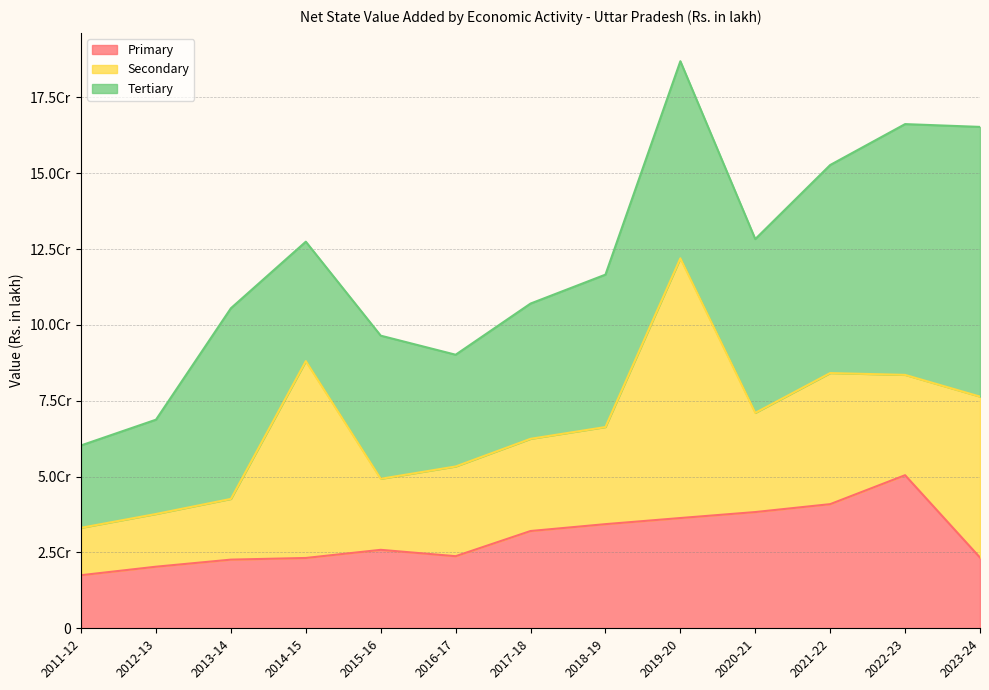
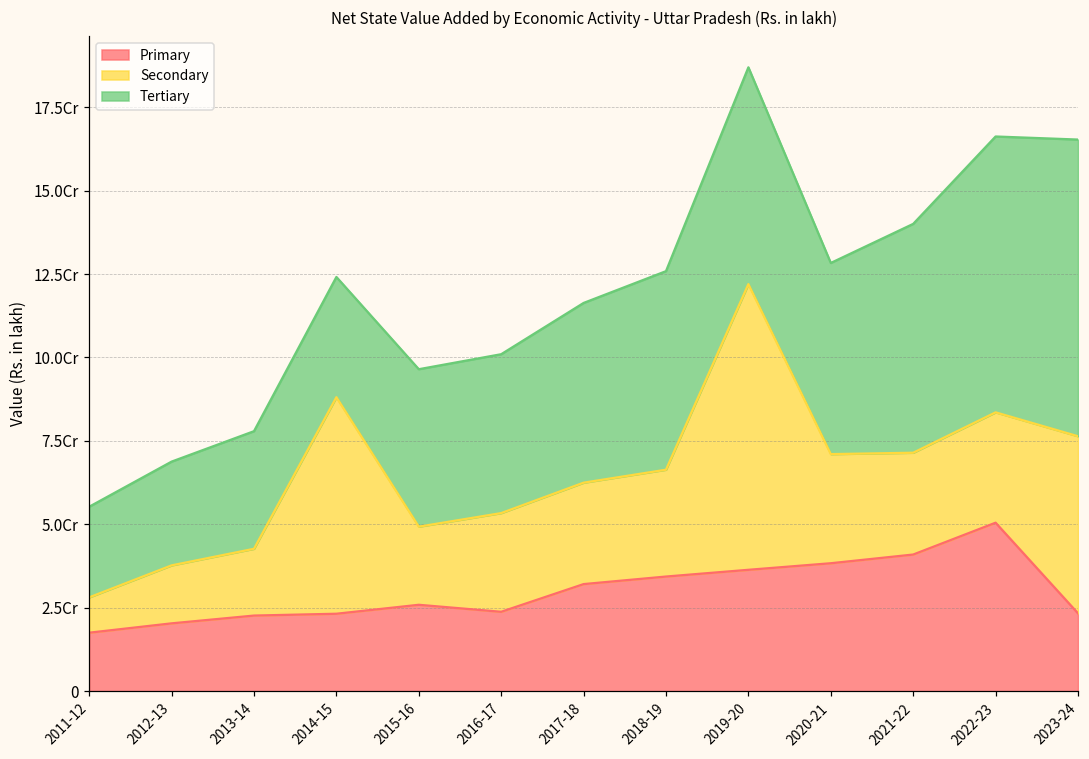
Secondary, 2011-12: 1.6Cr -> 1.1Cr
Tertiary, 2013-14: 6.3Cr -> 3.5Cr
Tertiary, 2014-15: 3.9Cr -> 3.6Cr
Tertiary, 2016-17: 3.7Cr -> 4.8Cr
Tertiary, 2017-18: 4.5Cr -> 5.4Cr
Tertiary, 2018-19: 5.0Cr -> 6.0Cr
Secondary, 2021-22: 4.3Cr -> 3.1Cr
